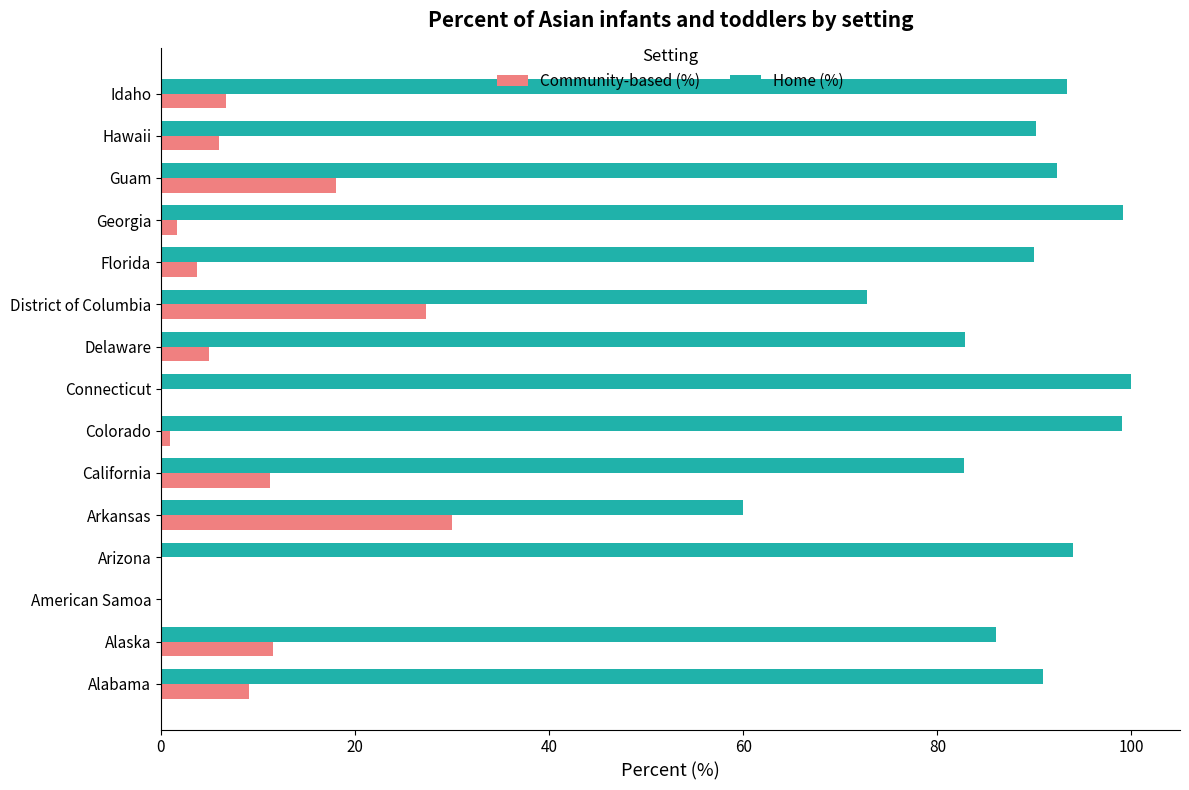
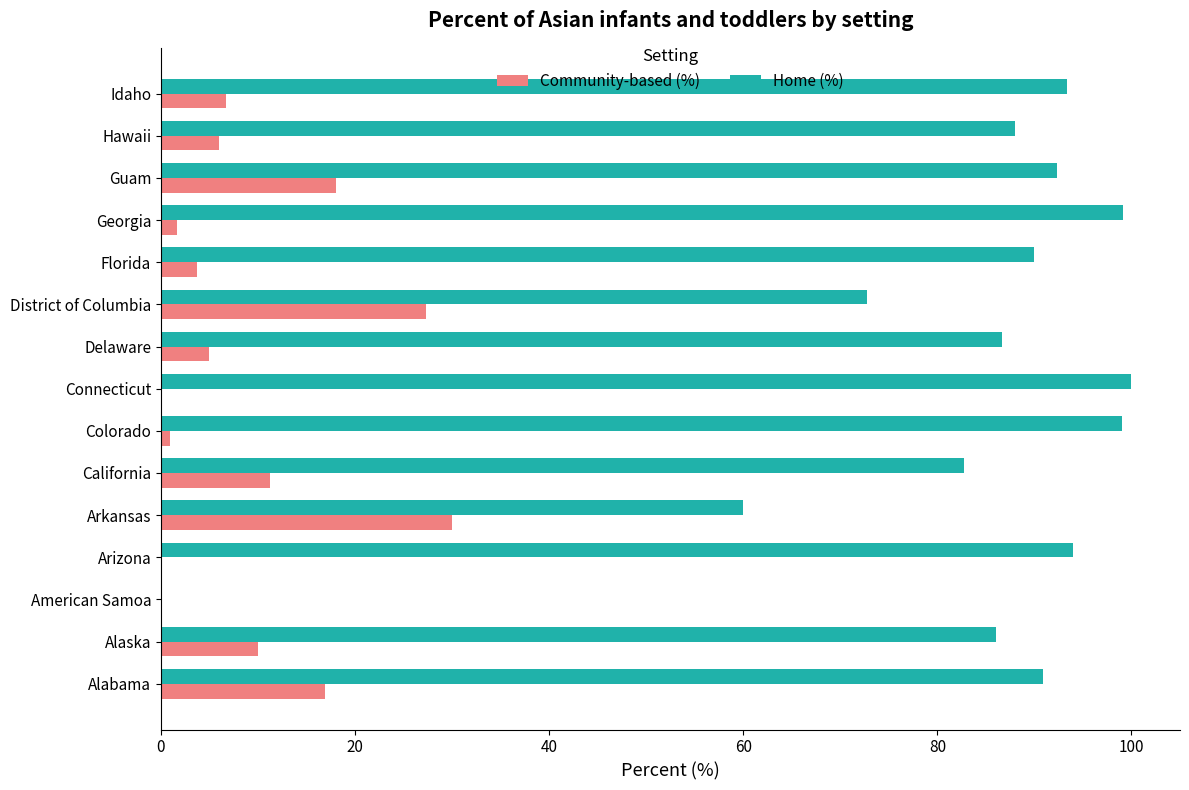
Home (%), Hawaii: 90 -> 88
Home (%), Delaware: 83 -> 87
Community-based (%), Alaska: 12 -> 10
Community-based (%), Alabama: 9 -> 17
